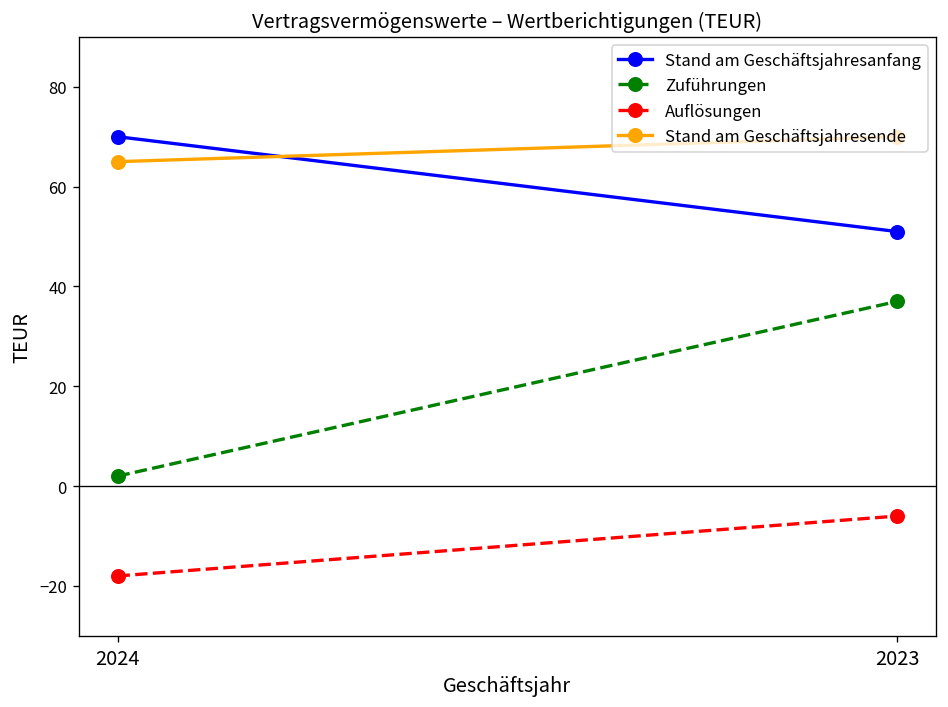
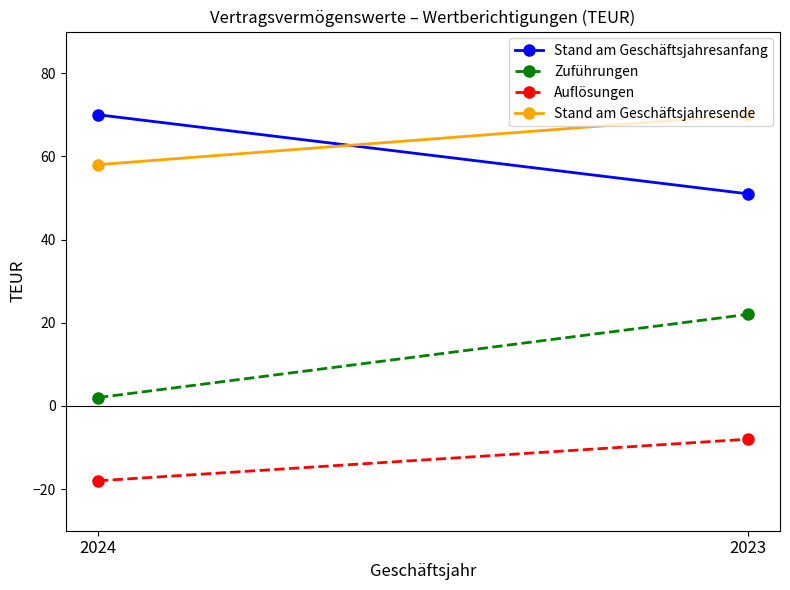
Stand am Geschäftsjahresende, 2024: 65 -> 58
Zuführungen, 2023: 37 -> 22
Auflösungen, 2023: -6 -> -8
